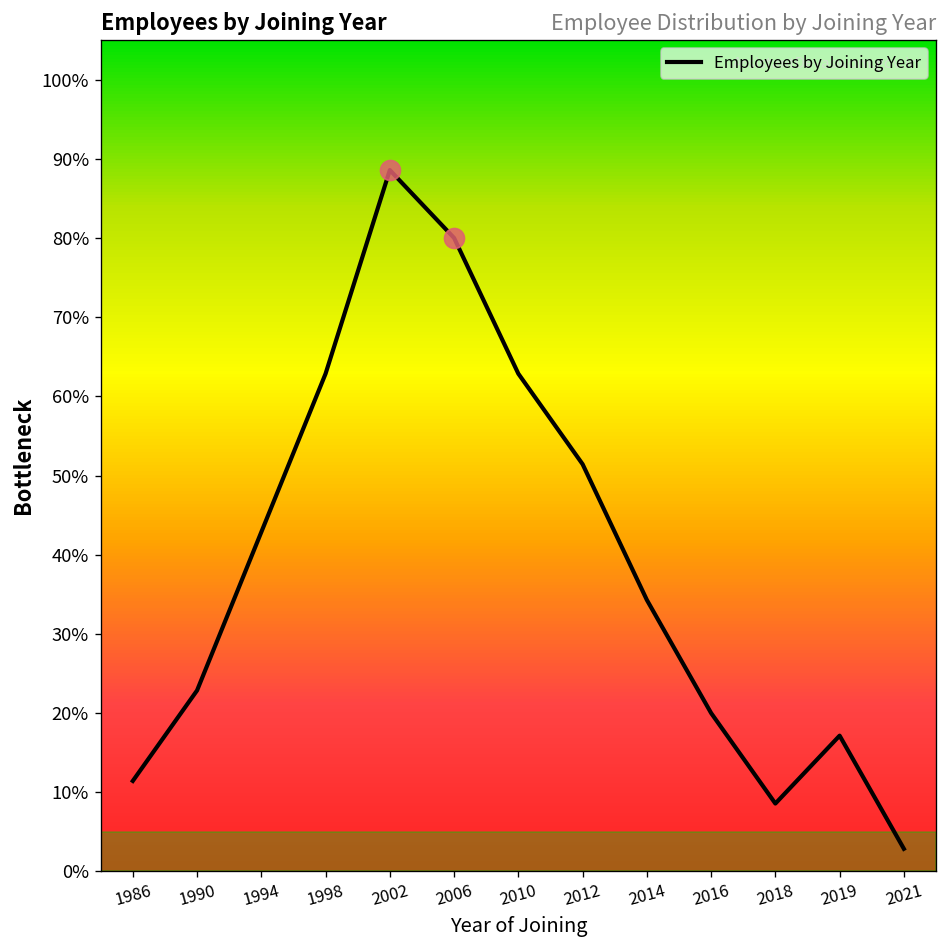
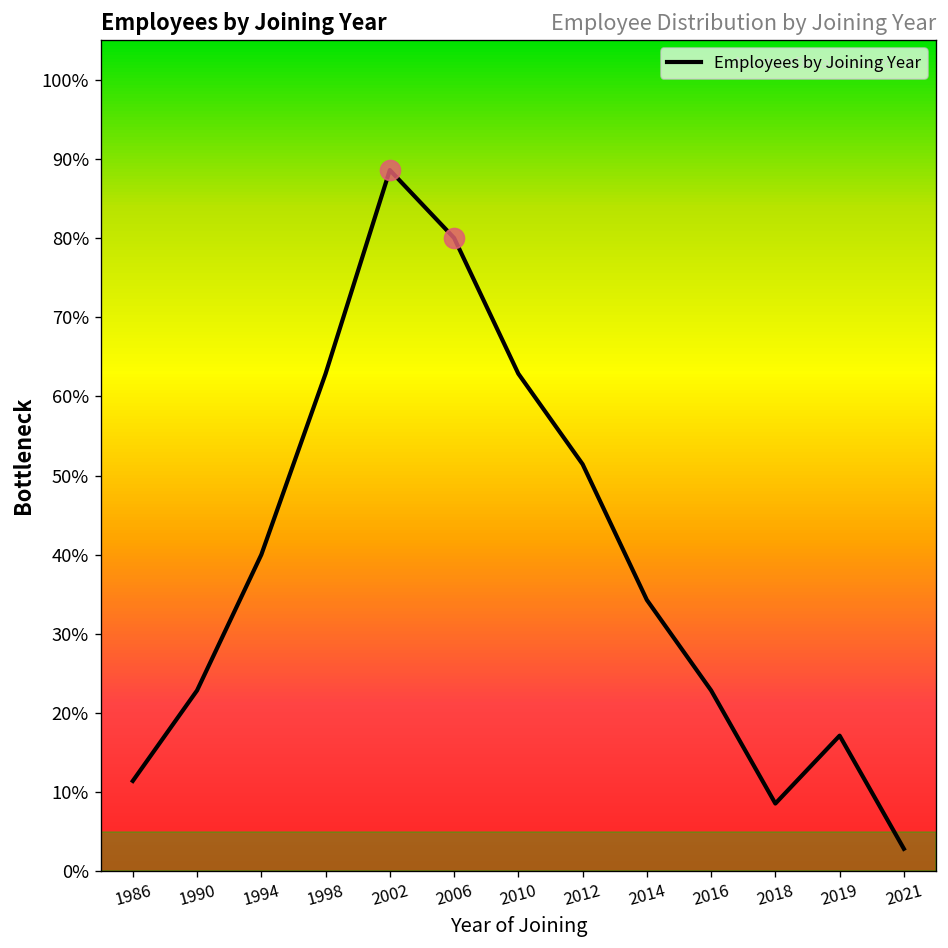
Employees by Joining Year, 1994: 43% -> 40%
Employees by Joining Year, 2016: 20% -> 23%
